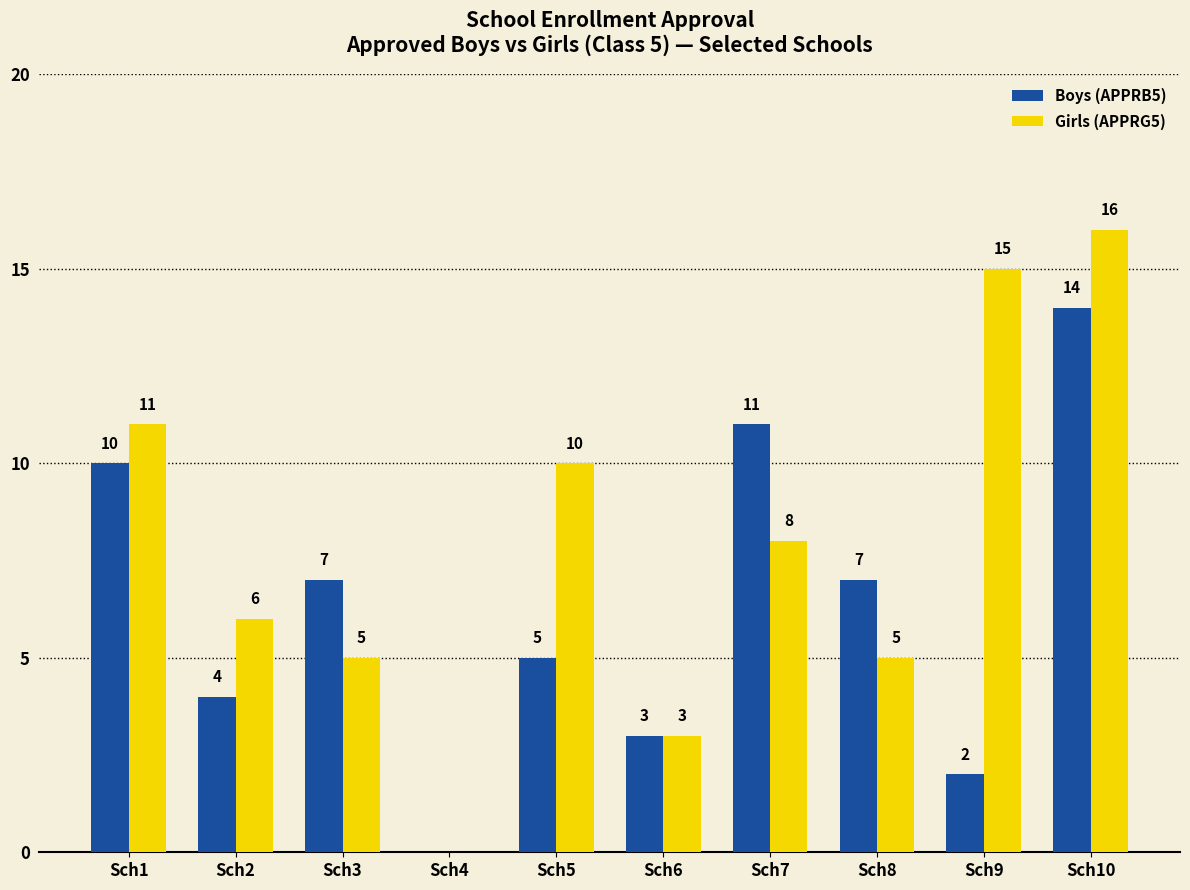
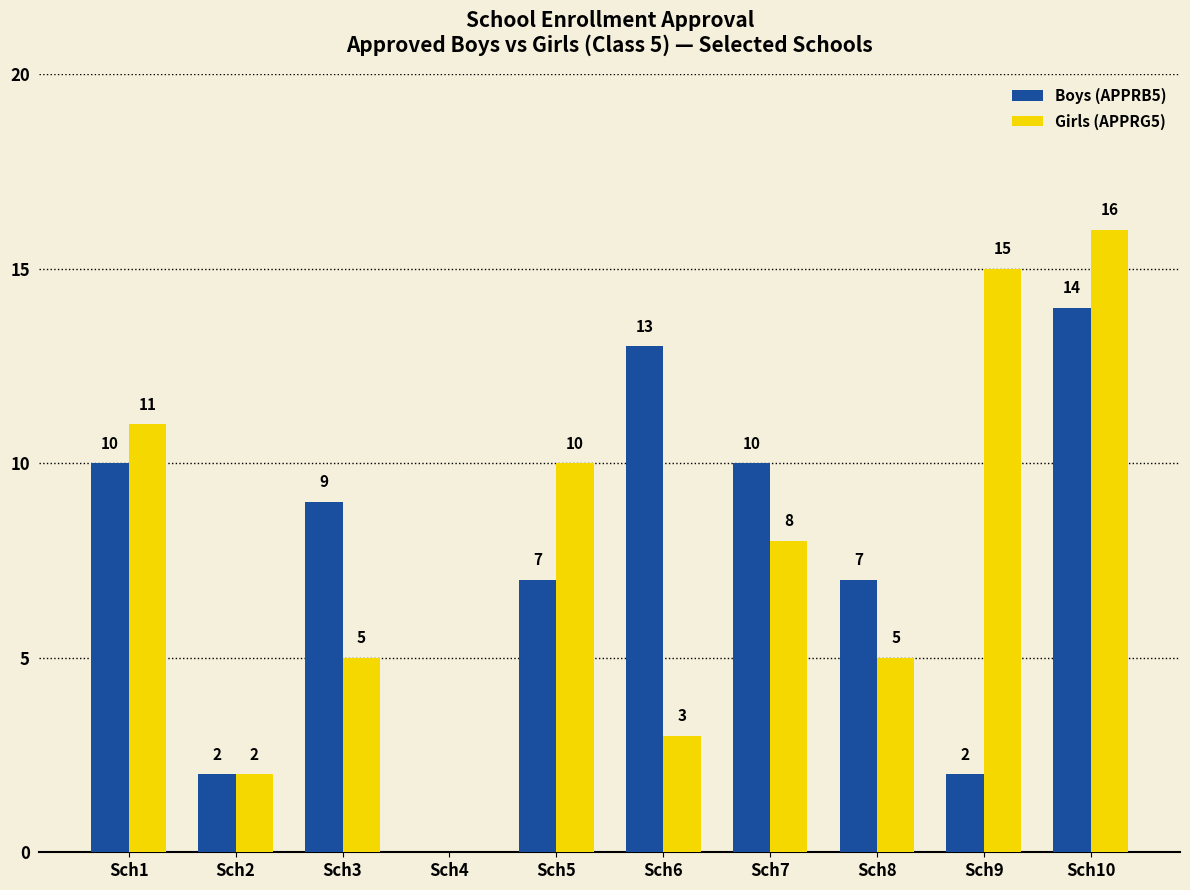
Boys (APPRB5), Sch2: 4 -> 2
Girls (APPRG5), Sch2: 6 -> 2
Boys (APPRB5), Sch3: 7 -> 9
Boys (APPRB5), Sch5: 5 -> 7
Boys (APPRB5), Sch6: 3 -> 13
Boys (APPRB5), Sch7: 11 -> 10
